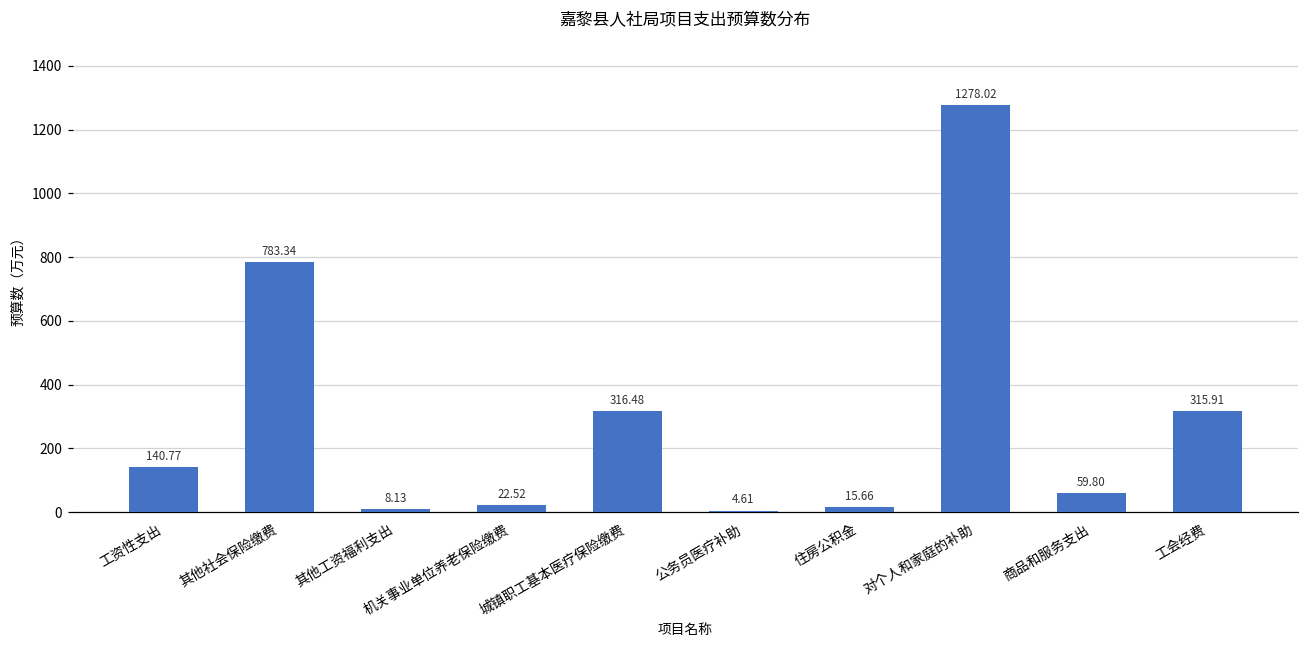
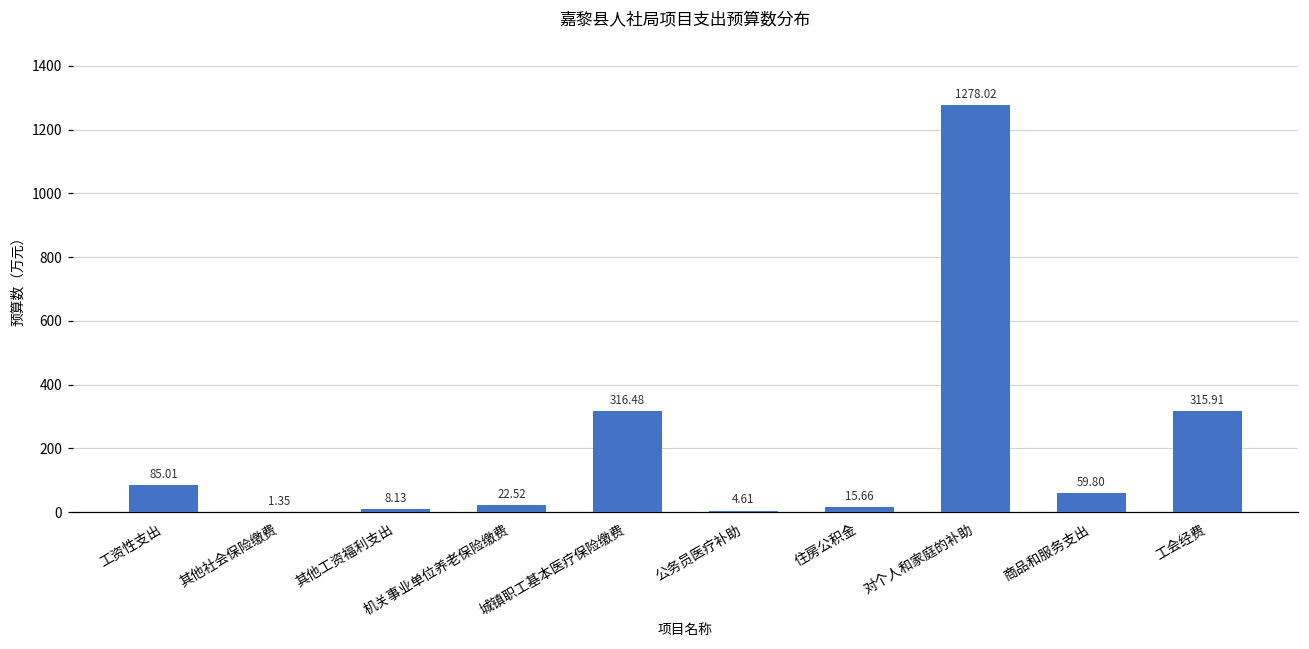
工资性支出: 140.77 -> 85.01
其他社会保险缴费: 783.34 -> 1.35
